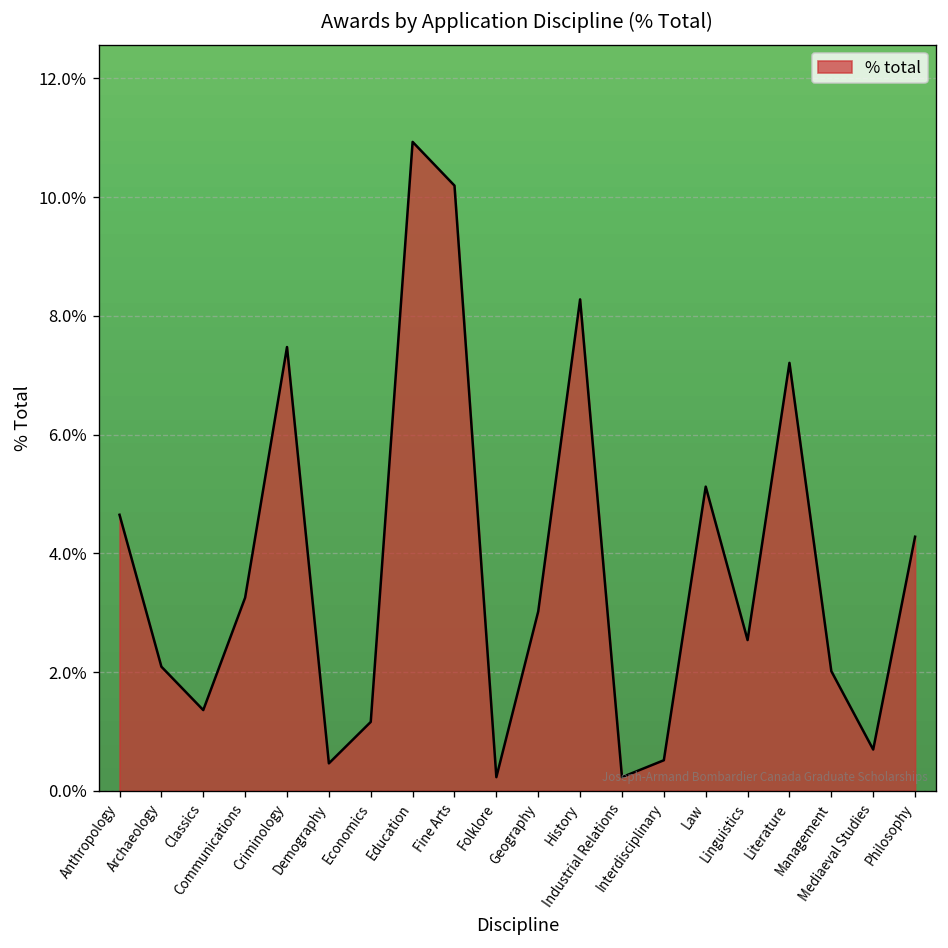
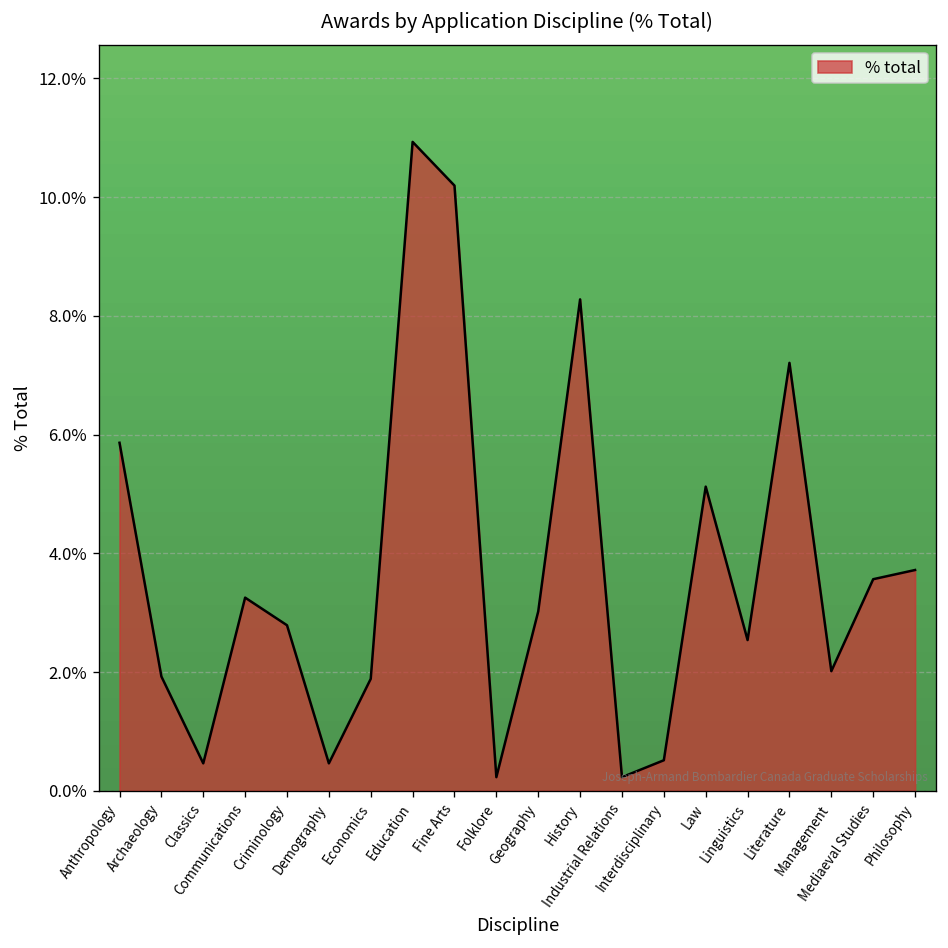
Anthropology: 4.7% -> 5.9%
Archaeology: 2.1% -> 1.9%
Classics: 1.4% -> 0.5%
Criminology: 7.5% -> 2.8%
Economics: 1.2% -> 1.9%
Mediaeval Studies: 0.7% -> 3.6%
Philosophy: 4.3% -> 3.7%
